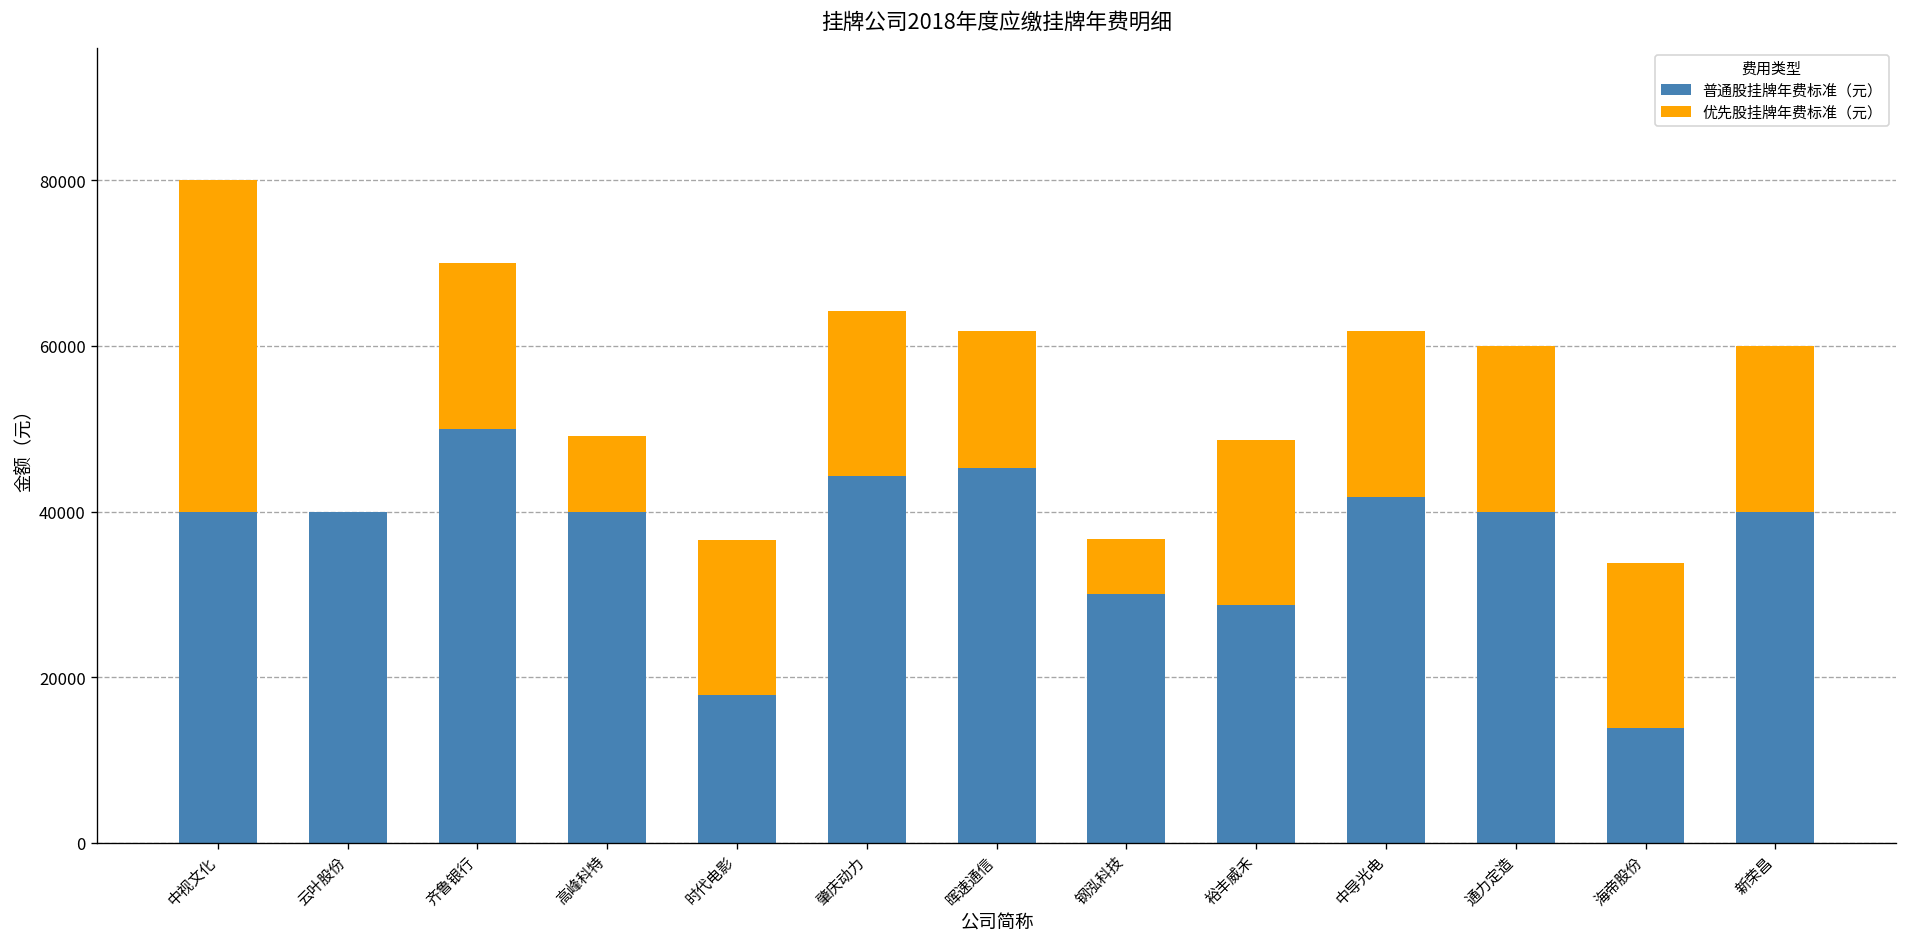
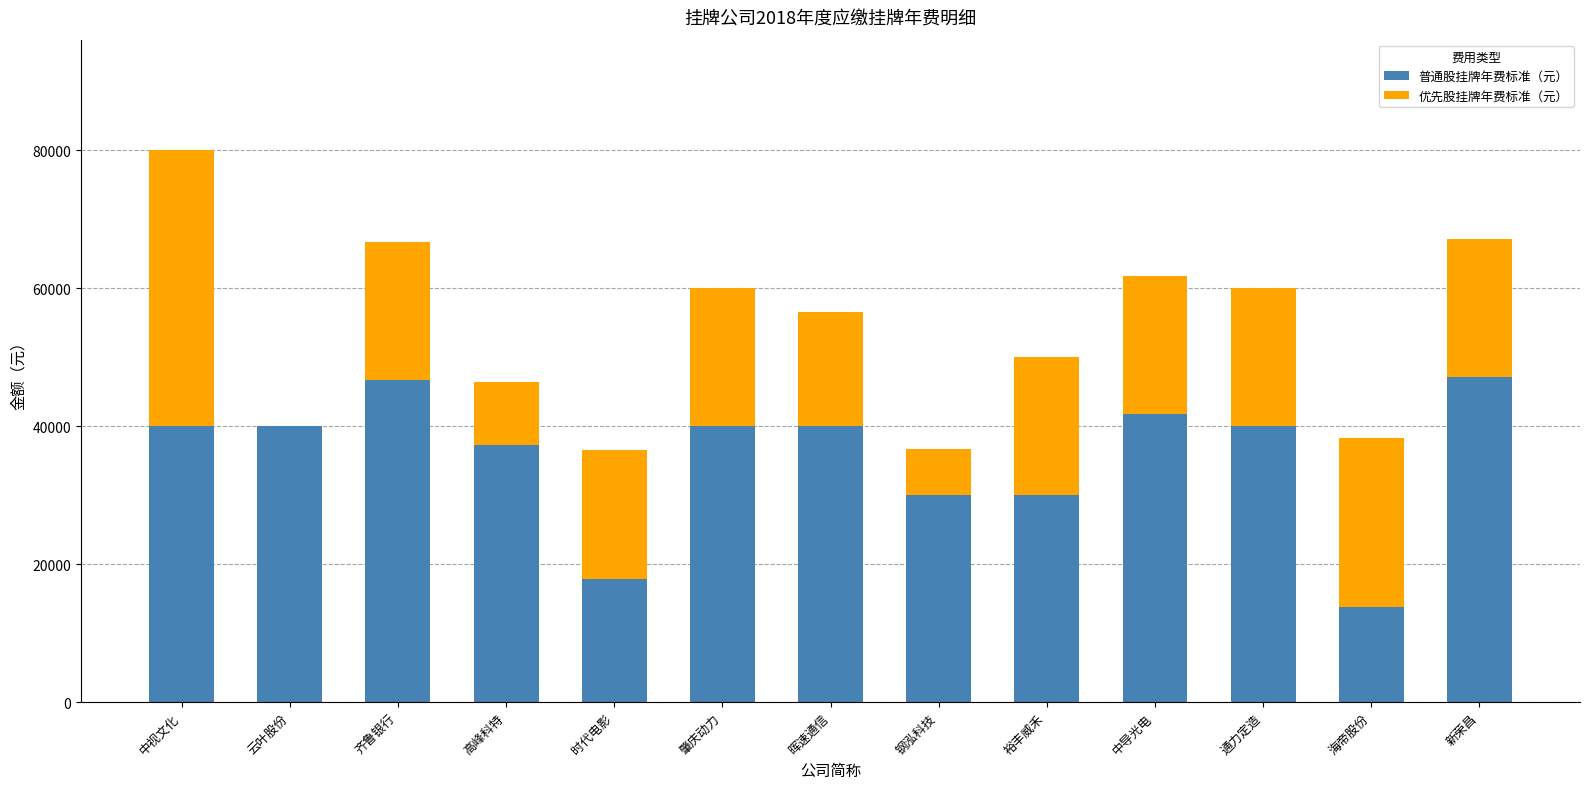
普通股挂牌年费标准（元）, 齐鲁银行: 50000 -> 47000
普通股挂牌年费标准（元）, 高峰科特: 40000 -> 37000
普通股挂牌年费标准（元）, 肇庆动力: 44000 -> 40000
普通股挂牌年费标准（元）, 晖速通信: 45000 -> 40000
普通股挂牌年费标准（元）, 裕丰威禾: 29000 -> 30000
优先股挂牌年费标准（元）, 海帝股份: 20000 -> 24000
普通股挂牌年费标准（元）, 新荣昌: 40000 -> 47000
